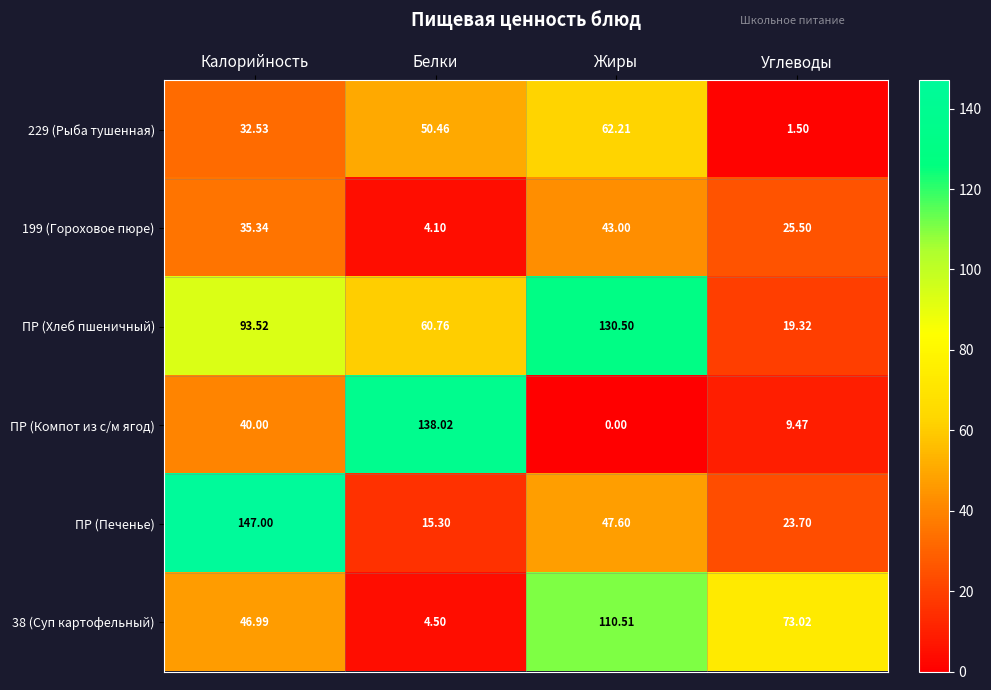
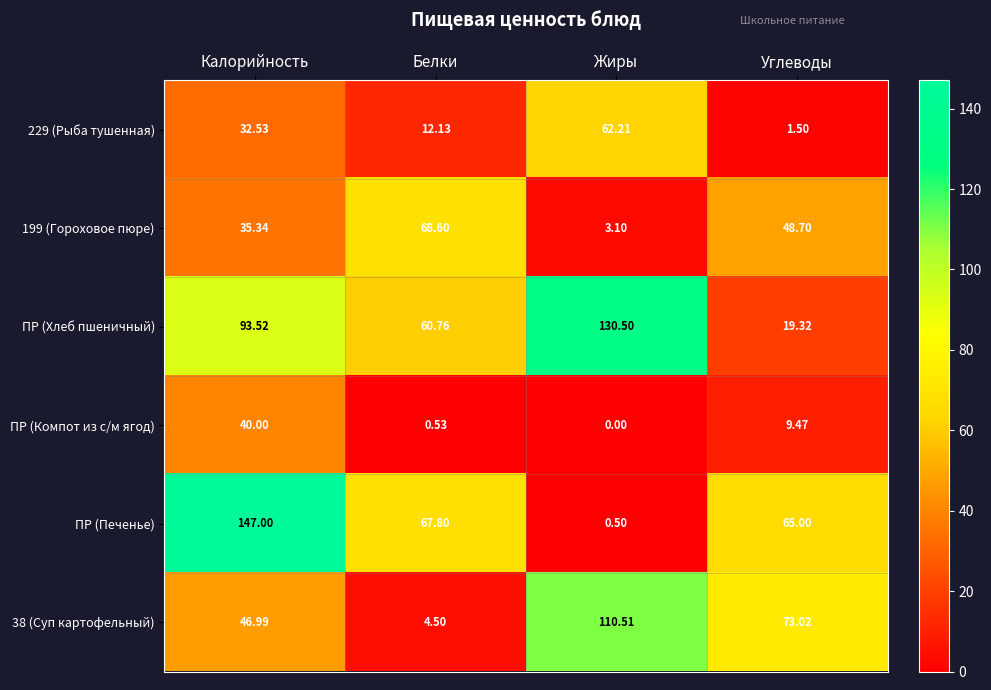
229 (Рыба тушенная), Белки: 50.46 -> 12.13
199 (Гороховое пюре), Белки: 4.10 -> 68.60
199 (Гороховое пюре), Жиры: 43.00 -> 3.10
199 (Гороховое пюре), Углеводы: 25.50 -> 48.70
ПР (Компот из с/м ягод), Белки: 138.02 -> 0.53
ПР (Печенье), Белки: 15.30 -> 67.80
ПР (Печенье), Жиры: 47.60 -> 0.50
ПР (Печенье), Углеводы: 23.70 -> 65.00
